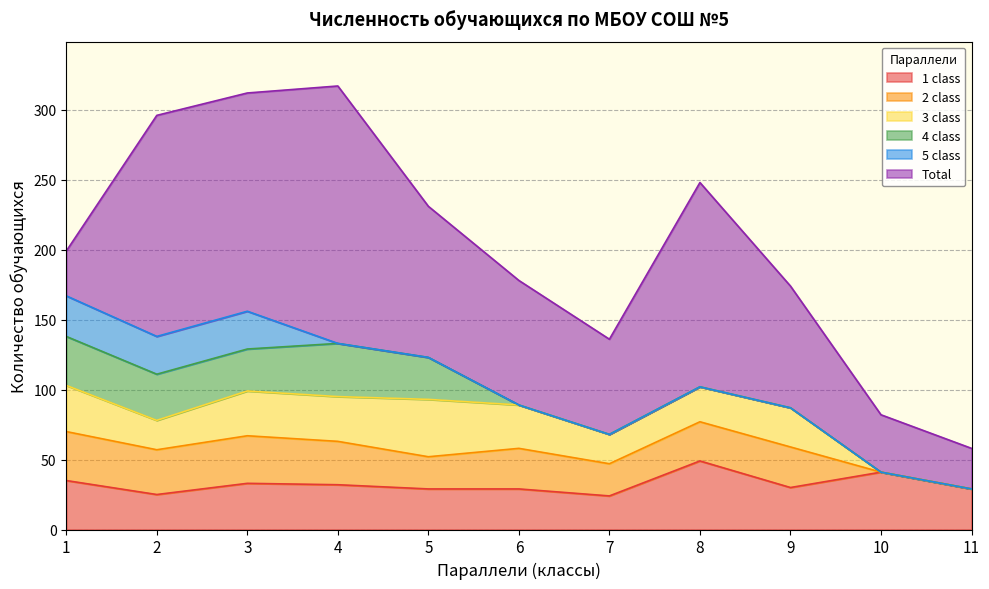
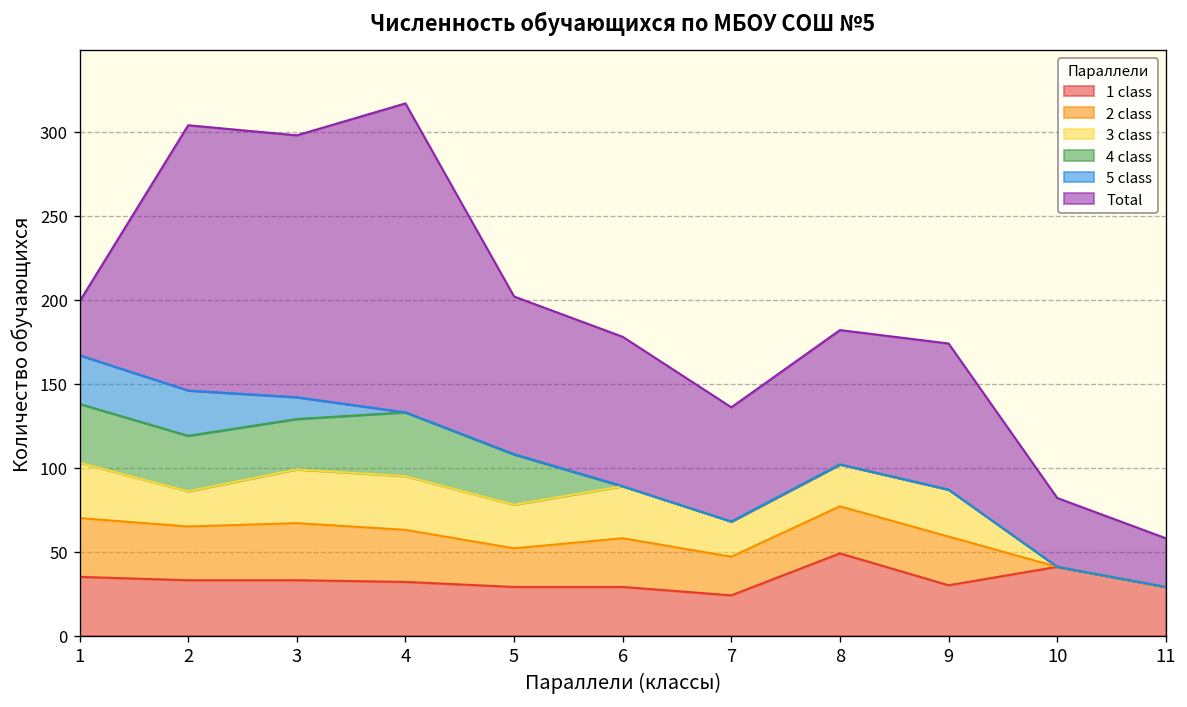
1 class, 2: 25 -> 33
5 class, 3: 27 -> 13
3 class, 5: 41 -> 26
Total, 5: 108 -> 94
Total, 8: 146 -> 80
